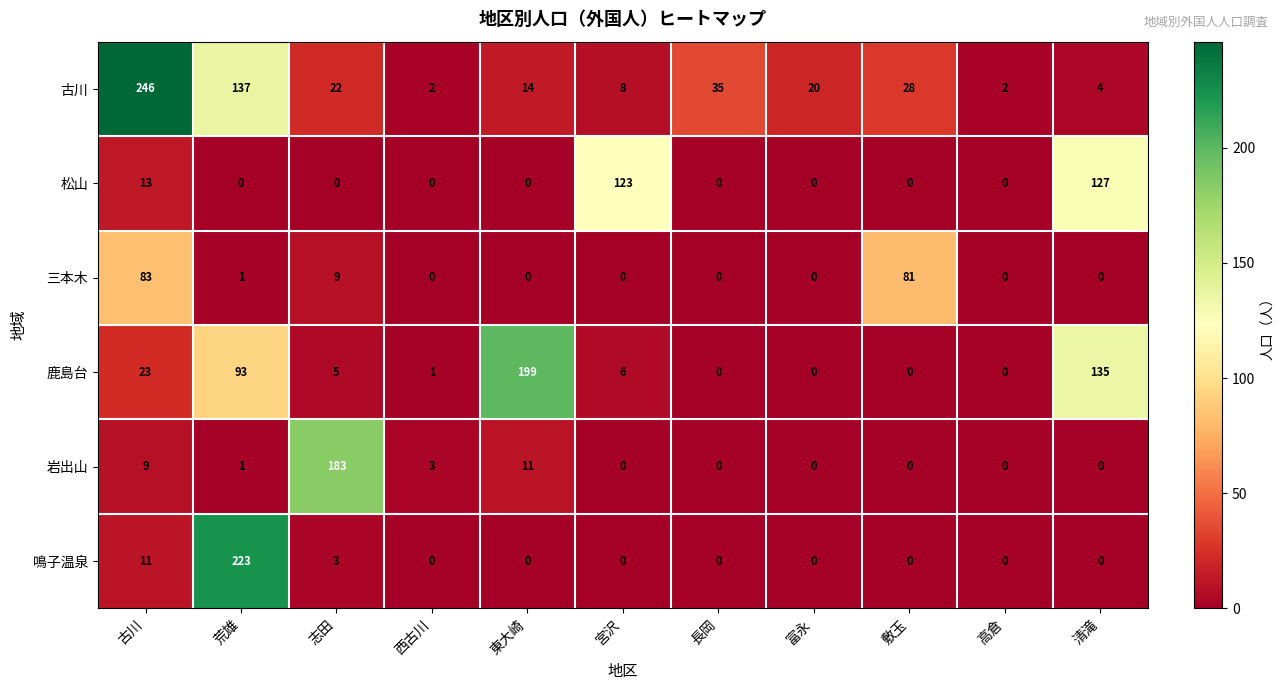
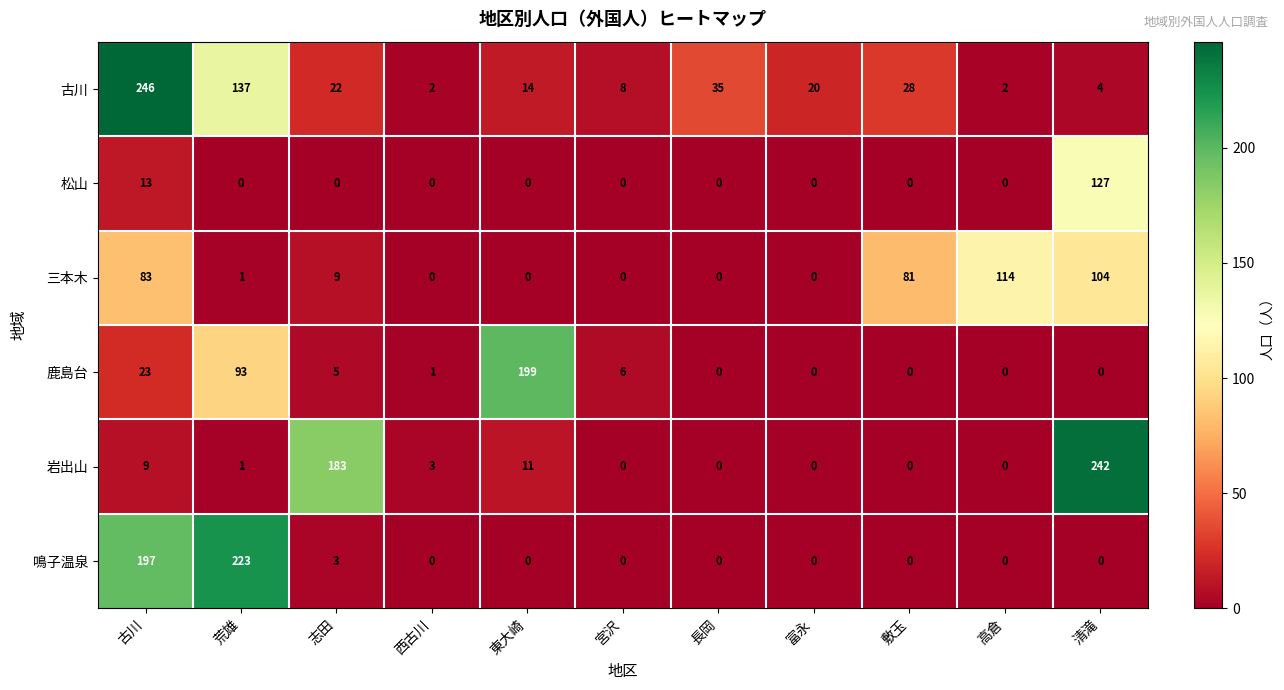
松山, 宮沢: 123 -> 0
三本木, 高倉: 0 -> 114
三本木, 清滝: 0 -> 104
鹿島台, 清滝: 135 -> 0
岩出山, 清滝: 0 -> 242
鳴子温泉, 古川: 11 -> 197
